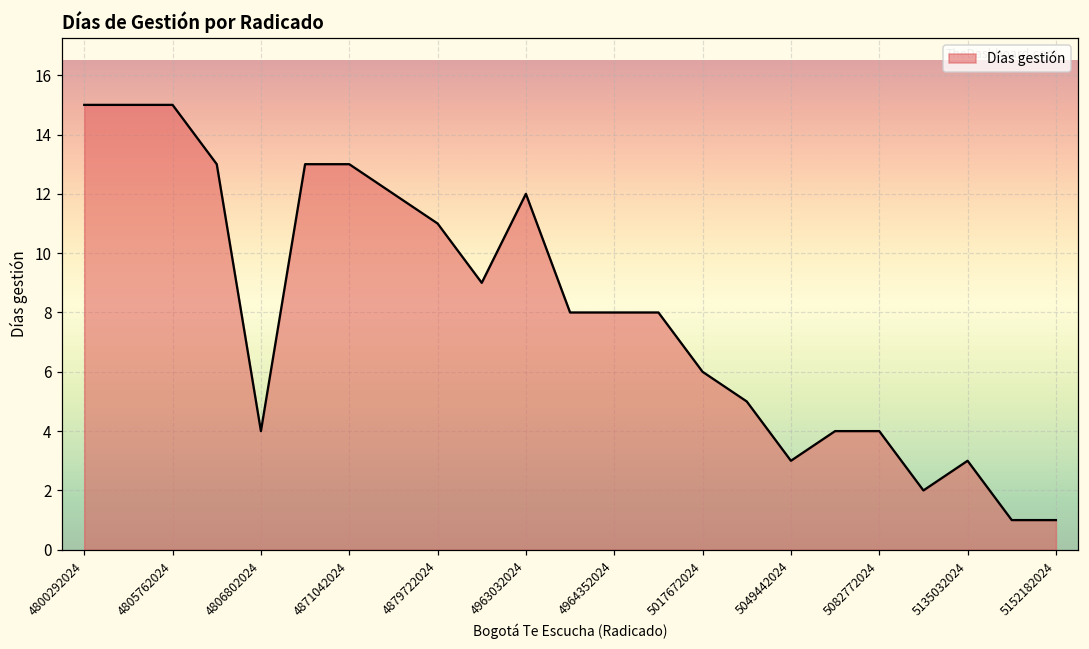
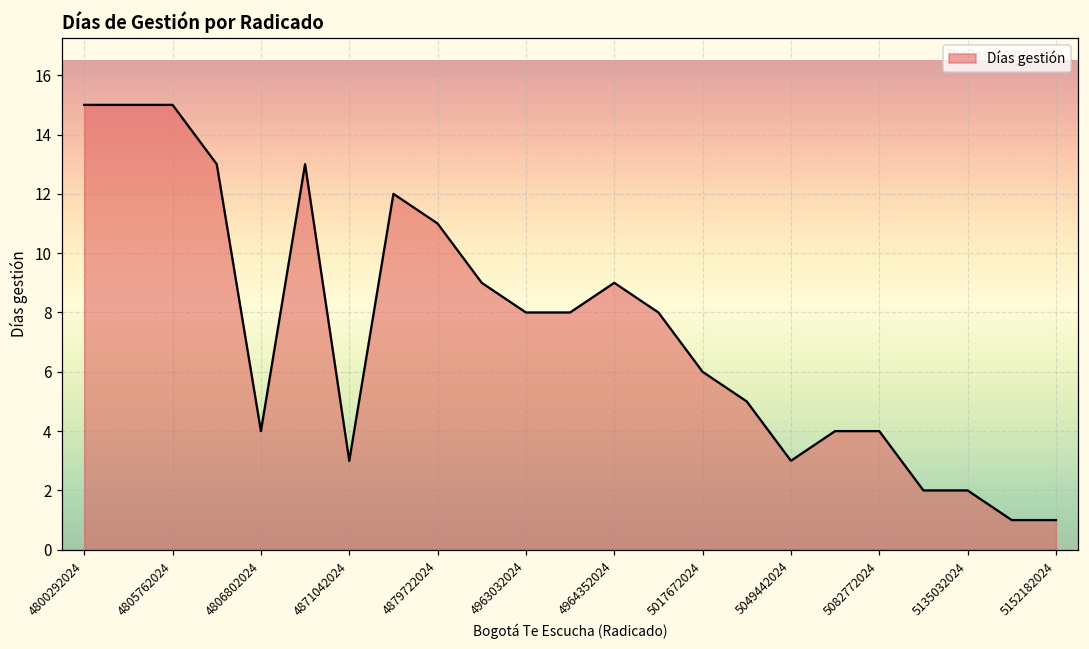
4871042024: 13 -> 3
4963032024: 12 -> 8
4964352024: 8 -> 9
5135032024: 3 -> 2
